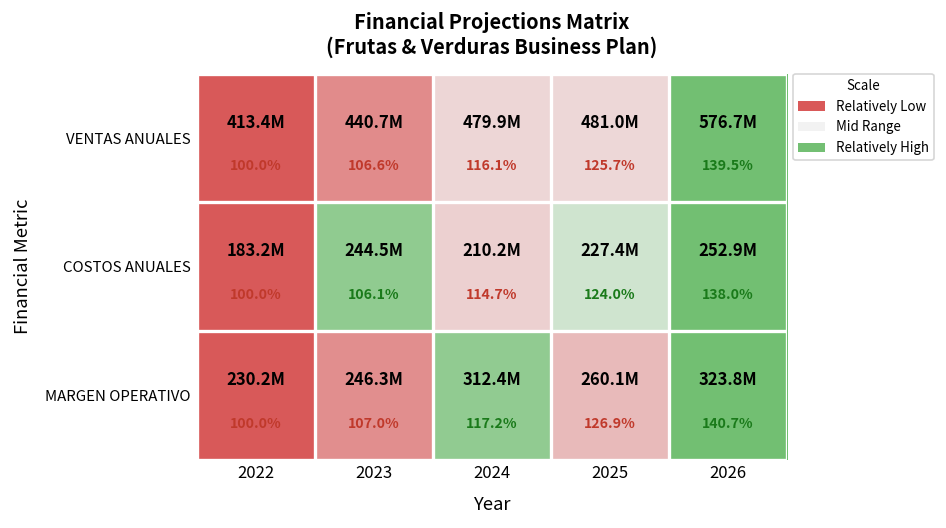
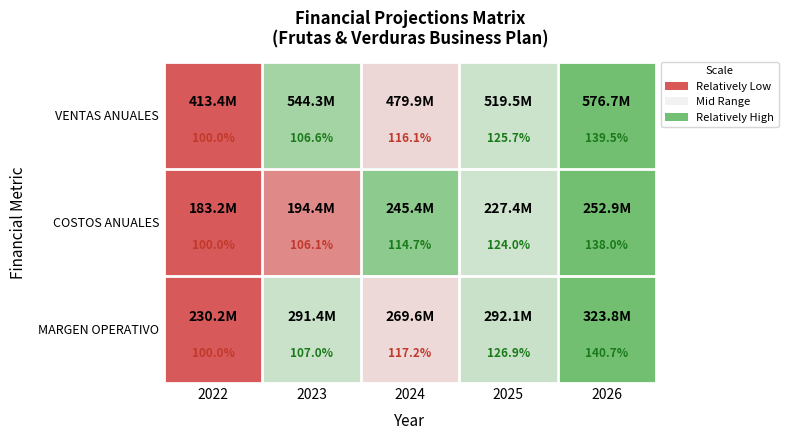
VENTAS ANUALES, 2023: 440.7M -> 544.3M
VENTAS ANUALES, 2025: 481.0M -> 519.5M
COSTOS ANUALES, 2023: 244.5M -> 194.4M
COSTOS ANUALES, 2024: 210.2M -> 245.4M
MARGEN OPERATIVO, 2023: 246.3M -> 291.4M
MARGEN OPERATIVO, 2024: 312.4M -> 269.6M
MARGEN OPERATIVO, 2025: 260.1M -> 292.1M
